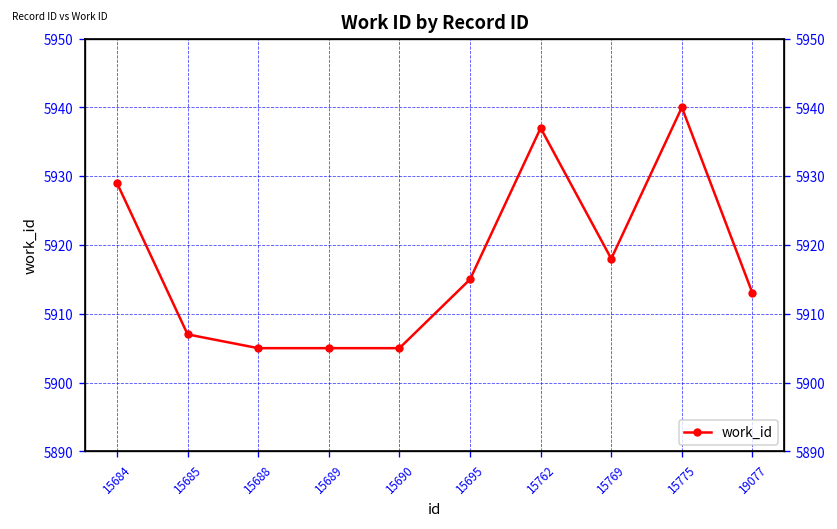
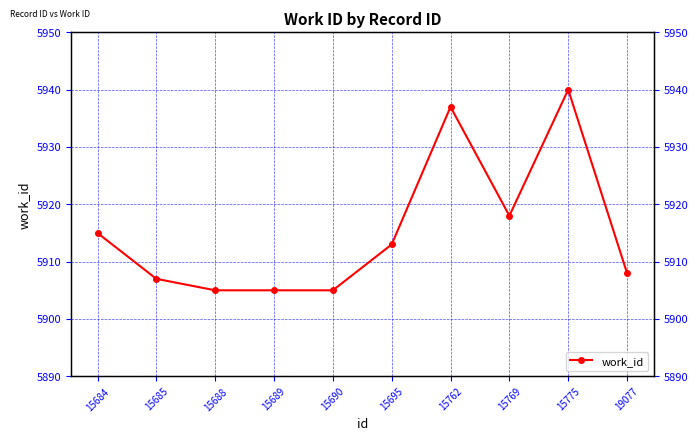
15684: 5929 -> 5915
15695: 5915 -> 5913
19077: 5913 -> 5908
